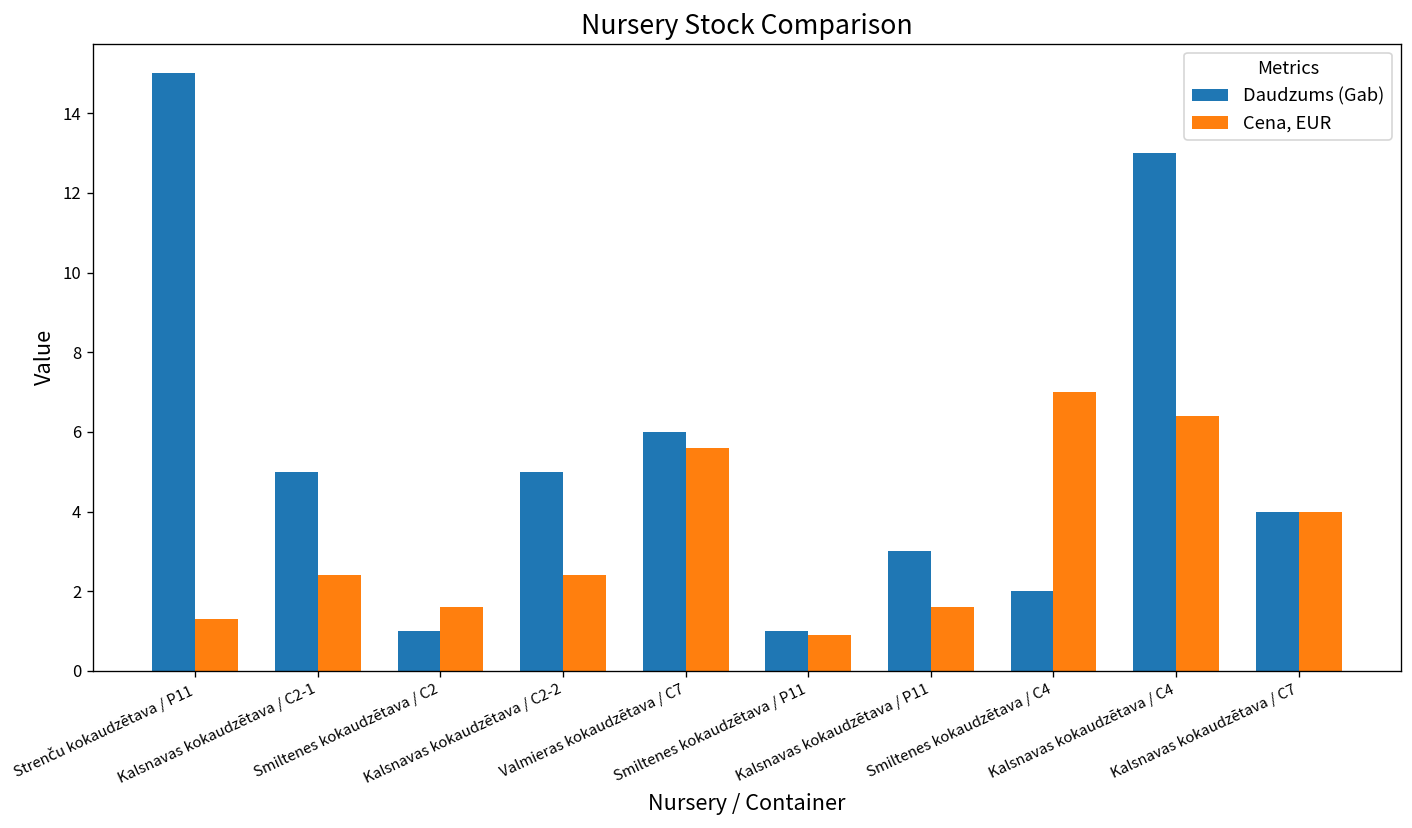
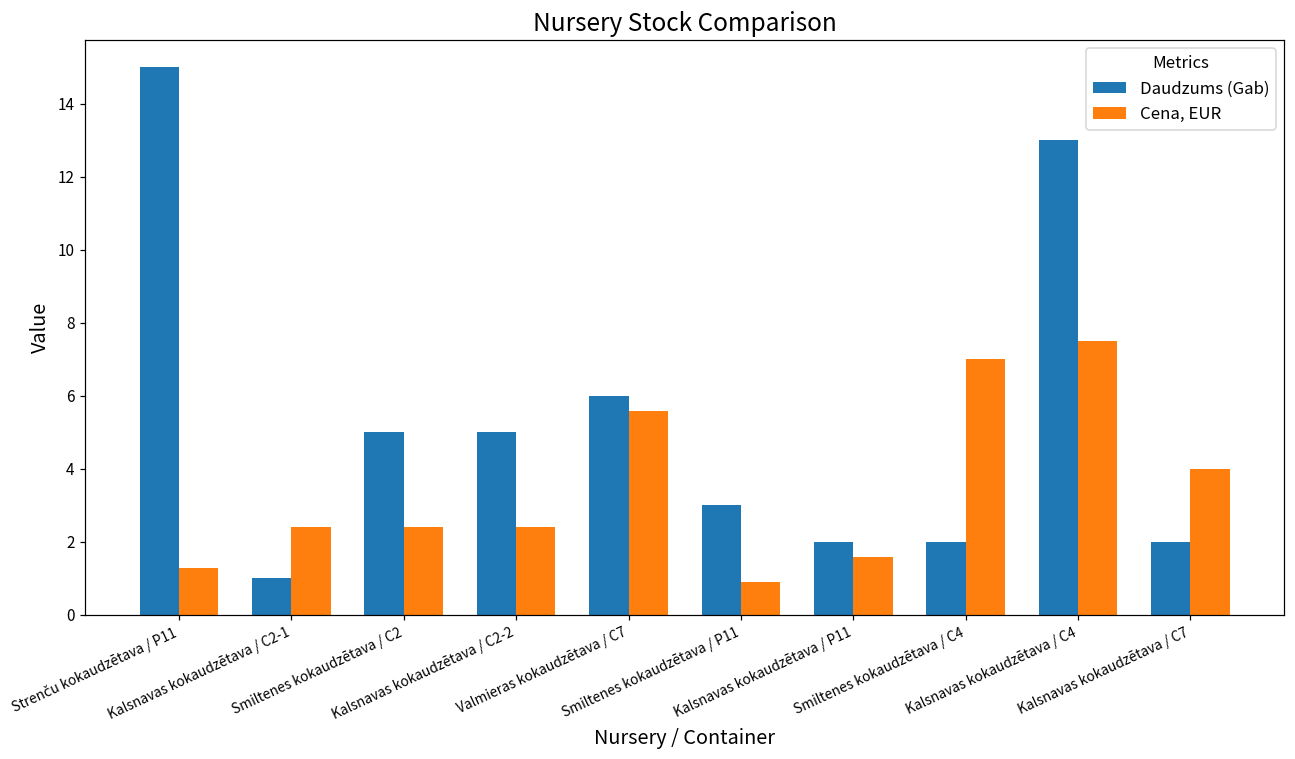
Daudzums (Gab), Kalsnavas kokaudzētava / C2-1: 5 -> 1
Daudzums (Gab), Smiltenes kokaudzētava / C2: 1 -> 5
Cena, EUR, Smiltenes kokaudzētava / C2: 1.6 -> 2.4
Daudzums (Gab), Smiltenes kokaudzētava / P11: 1 -> 3
Daudzums (Gab), Kalsnavas kokaudzētava / P11: 3 -> 2
Cena, EUR, Kalsnavas kokaudzētava / C4: 6.4 -> 7.5
Daudzums (Gab), Kalsnavas kokaudzētava / C7: 4 -> 2
